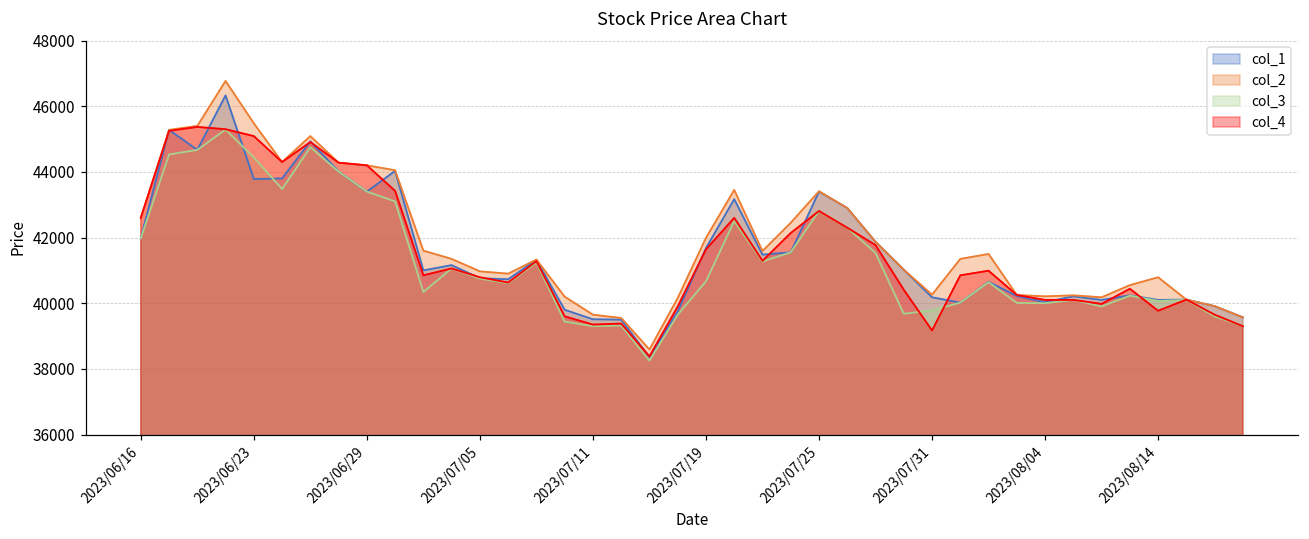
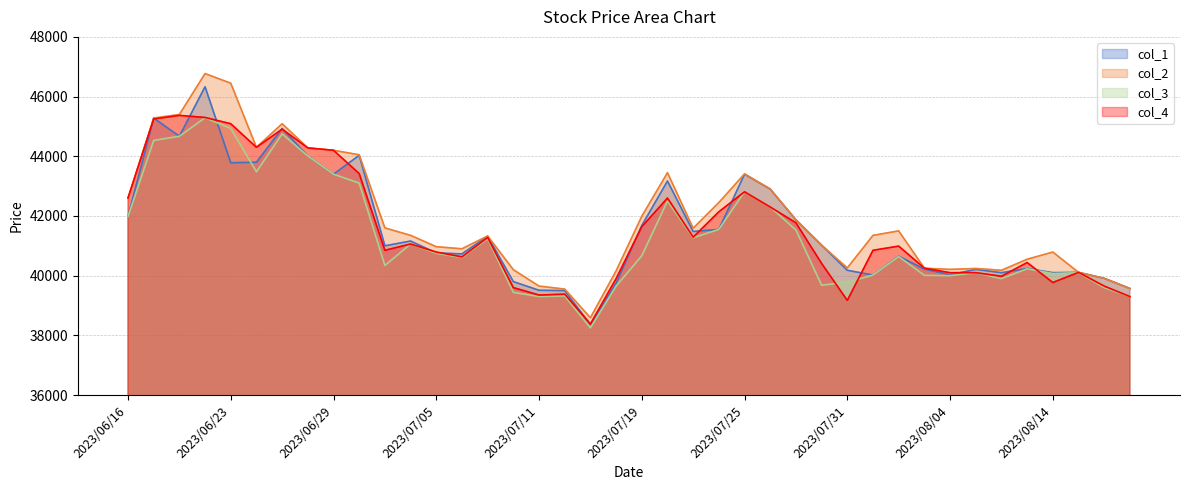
col_2, 2023/06/23: 45500 -> 46400
col_3, 2023/06/23: 44400 -> 44900
